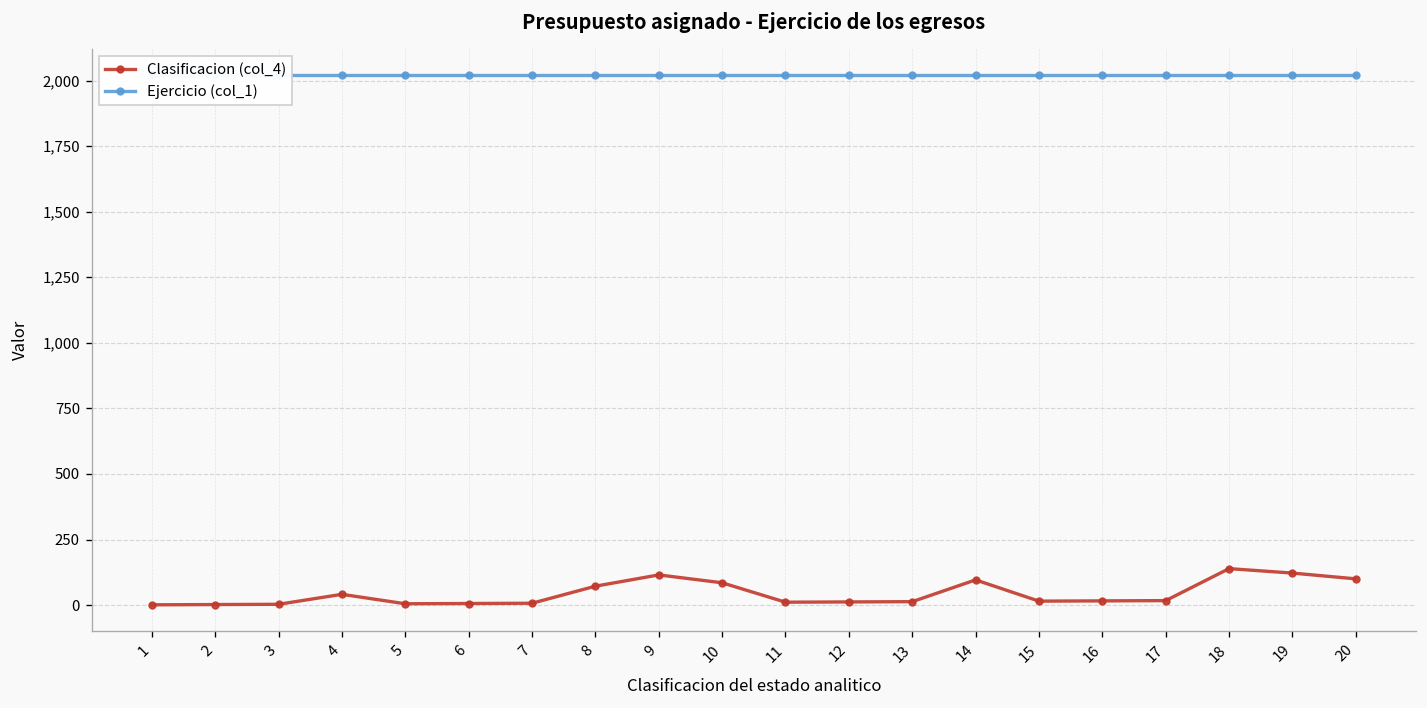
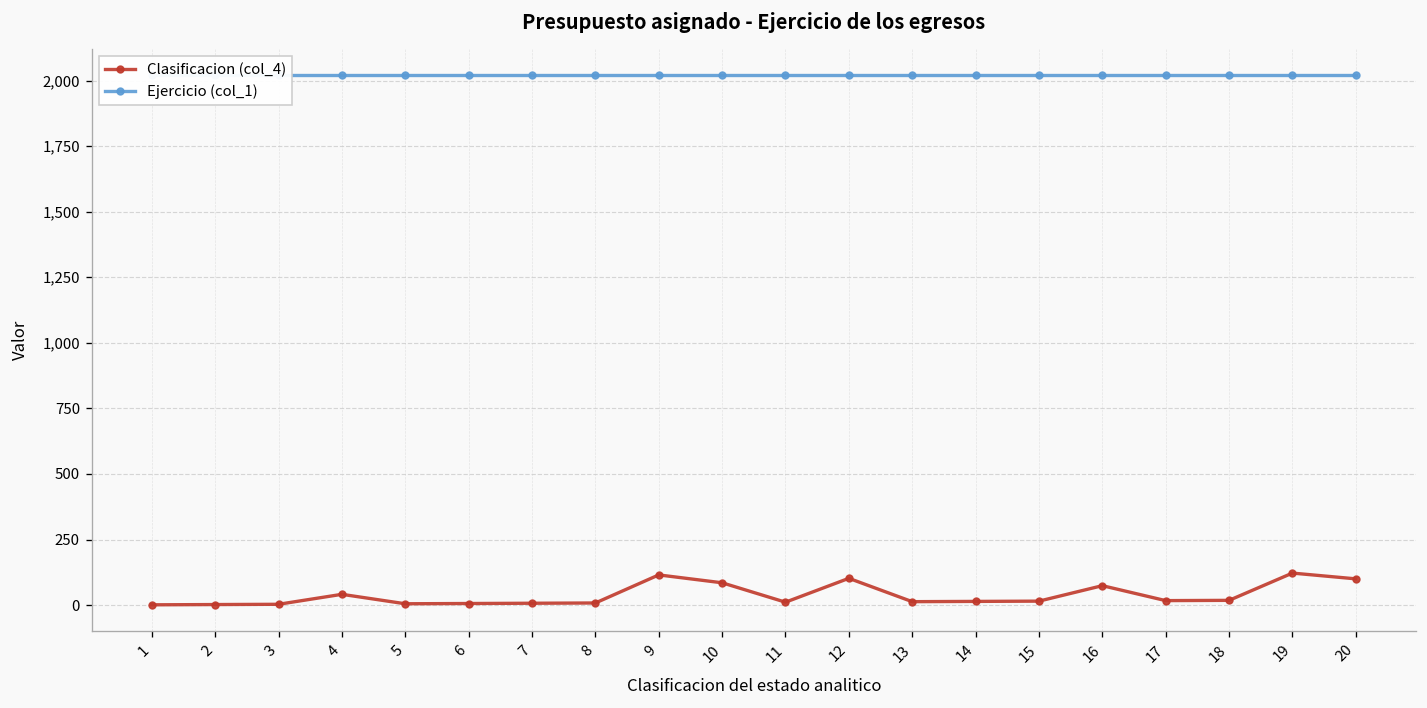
Clasificacion (col_4), 8: 70 -> 10
Clasificacion (col_4), 12: 10 -> 100
Clasificacion (col_4), 14: 100 -> 10
Clasificacion (col_4), 16: 20 -> 70
Clasificacion (col_4), 18: 140 -> 20
